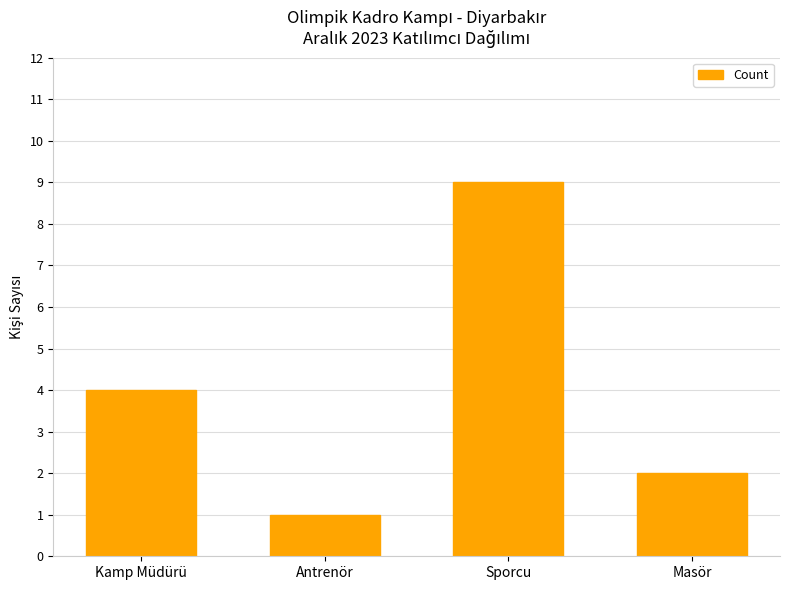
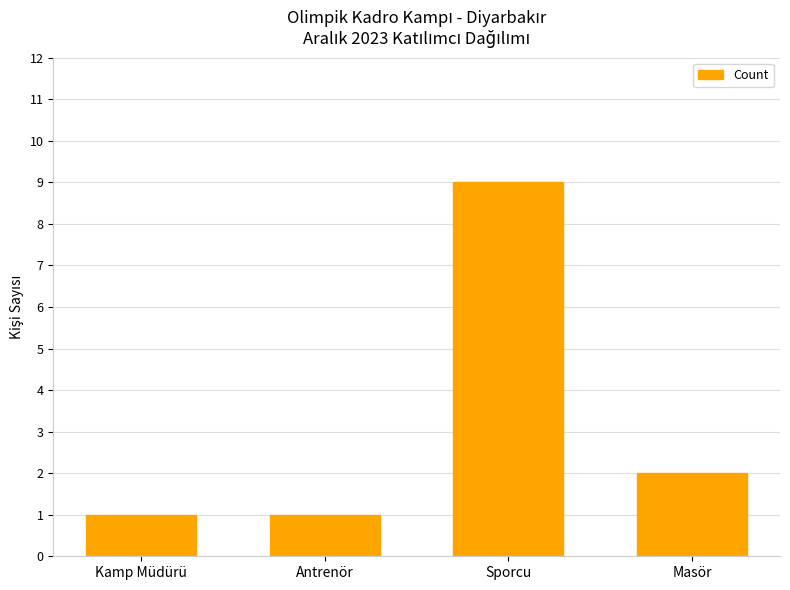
Kamp Müdürü: 4 -> 1
